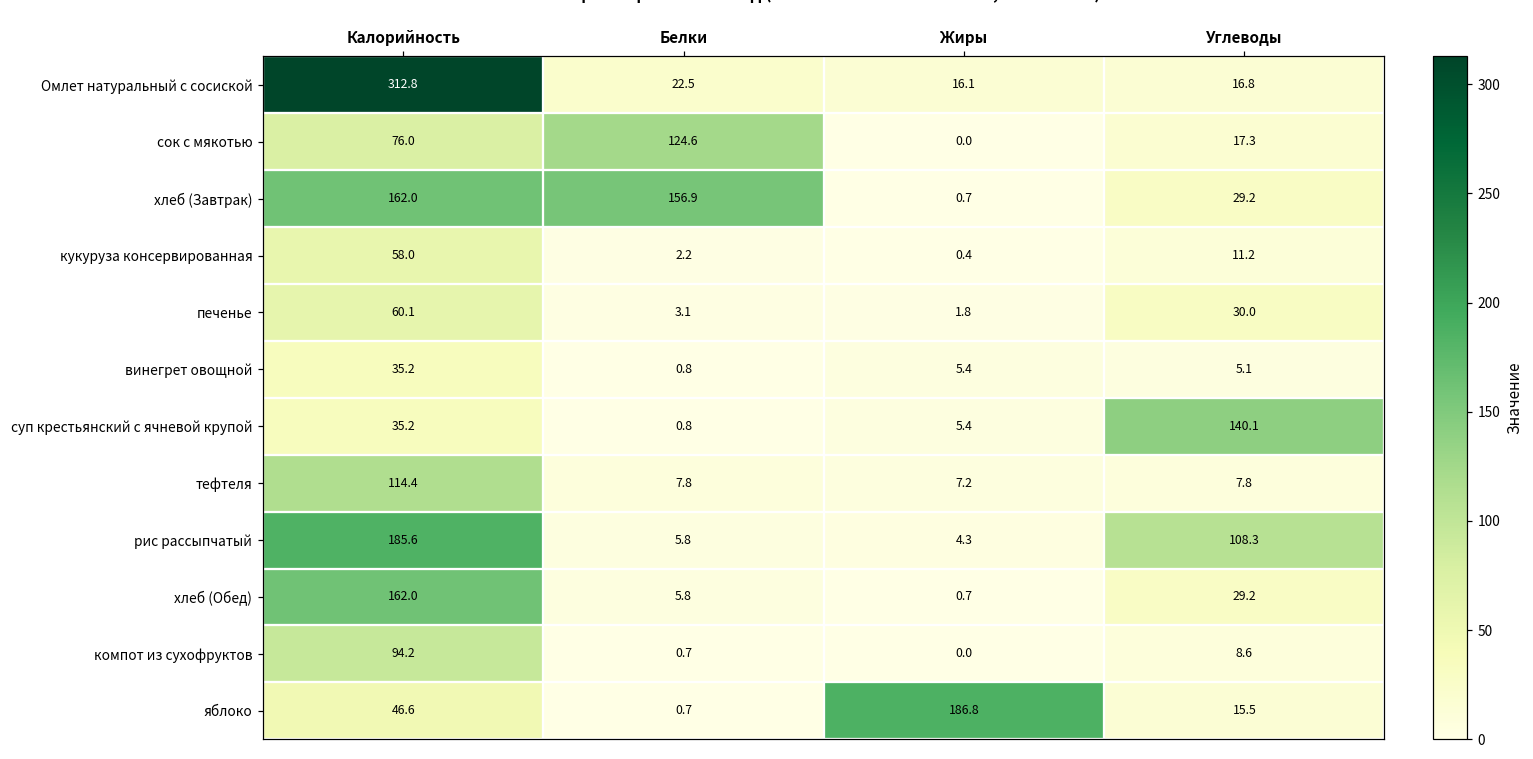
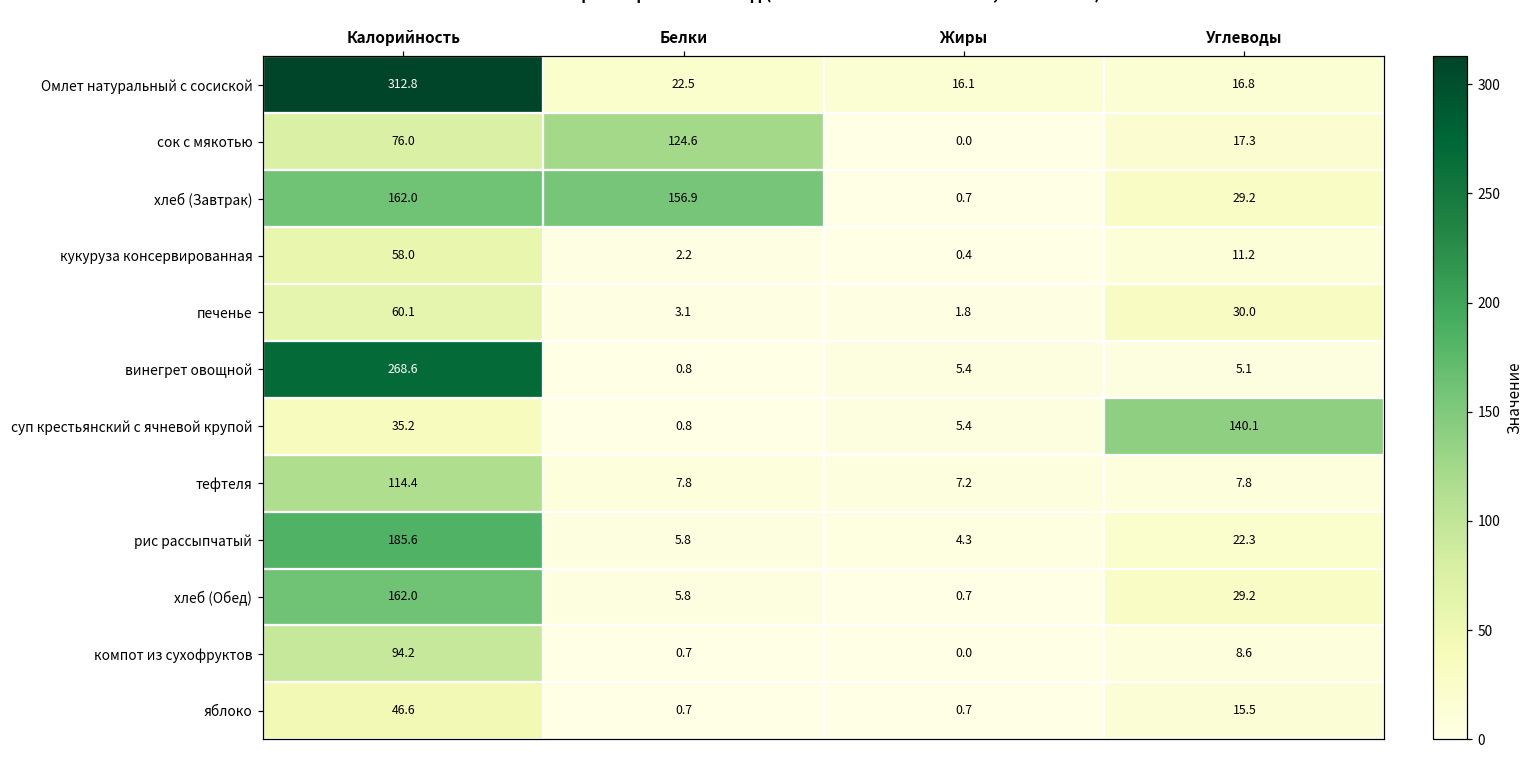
винегрет овощной, Калорийность: 35.2 -> 268.6
рис рассыпчатый, Углеводы: 108.3 -> 22.3
яблоко, Жиры: 186.8 -> 0.7
